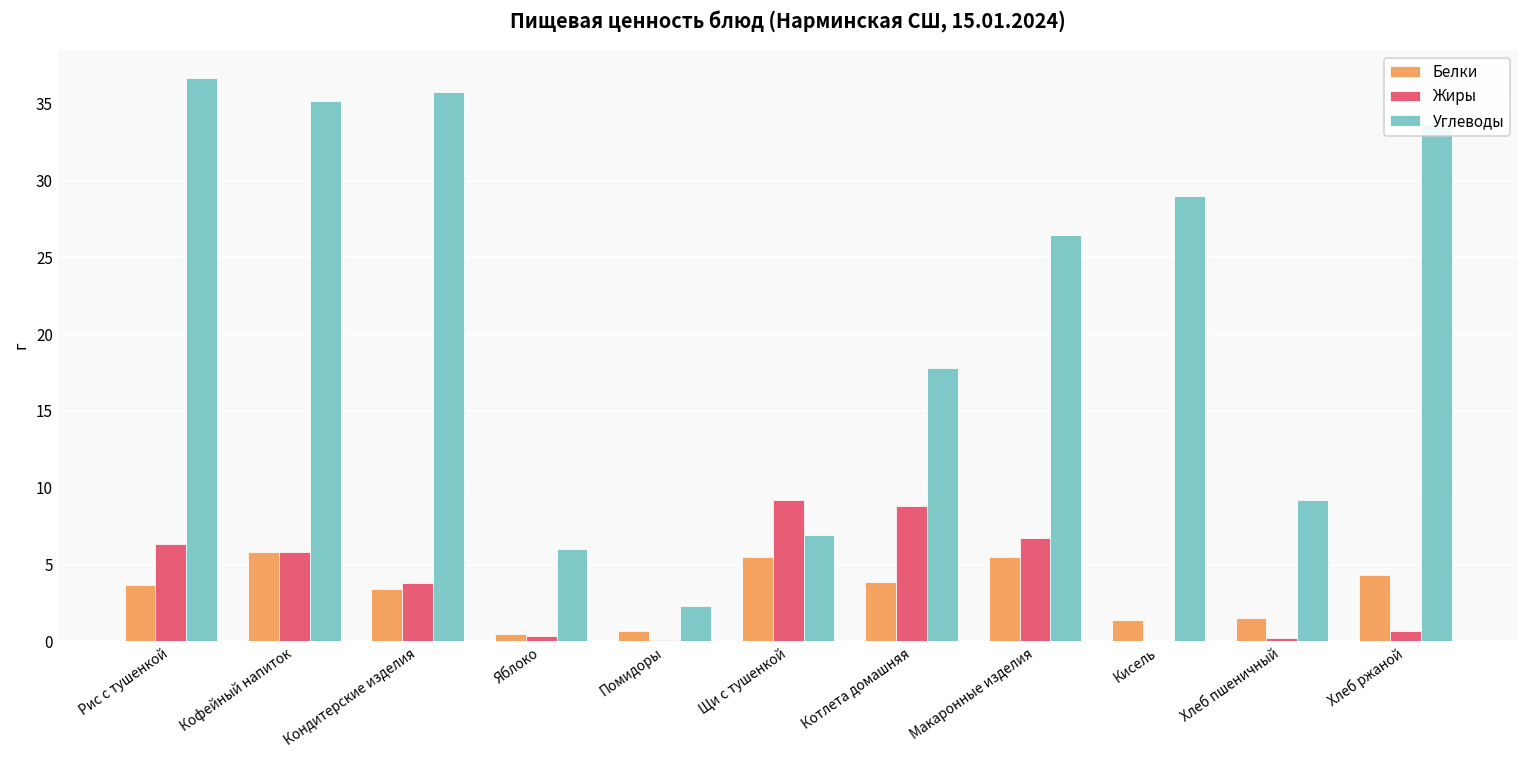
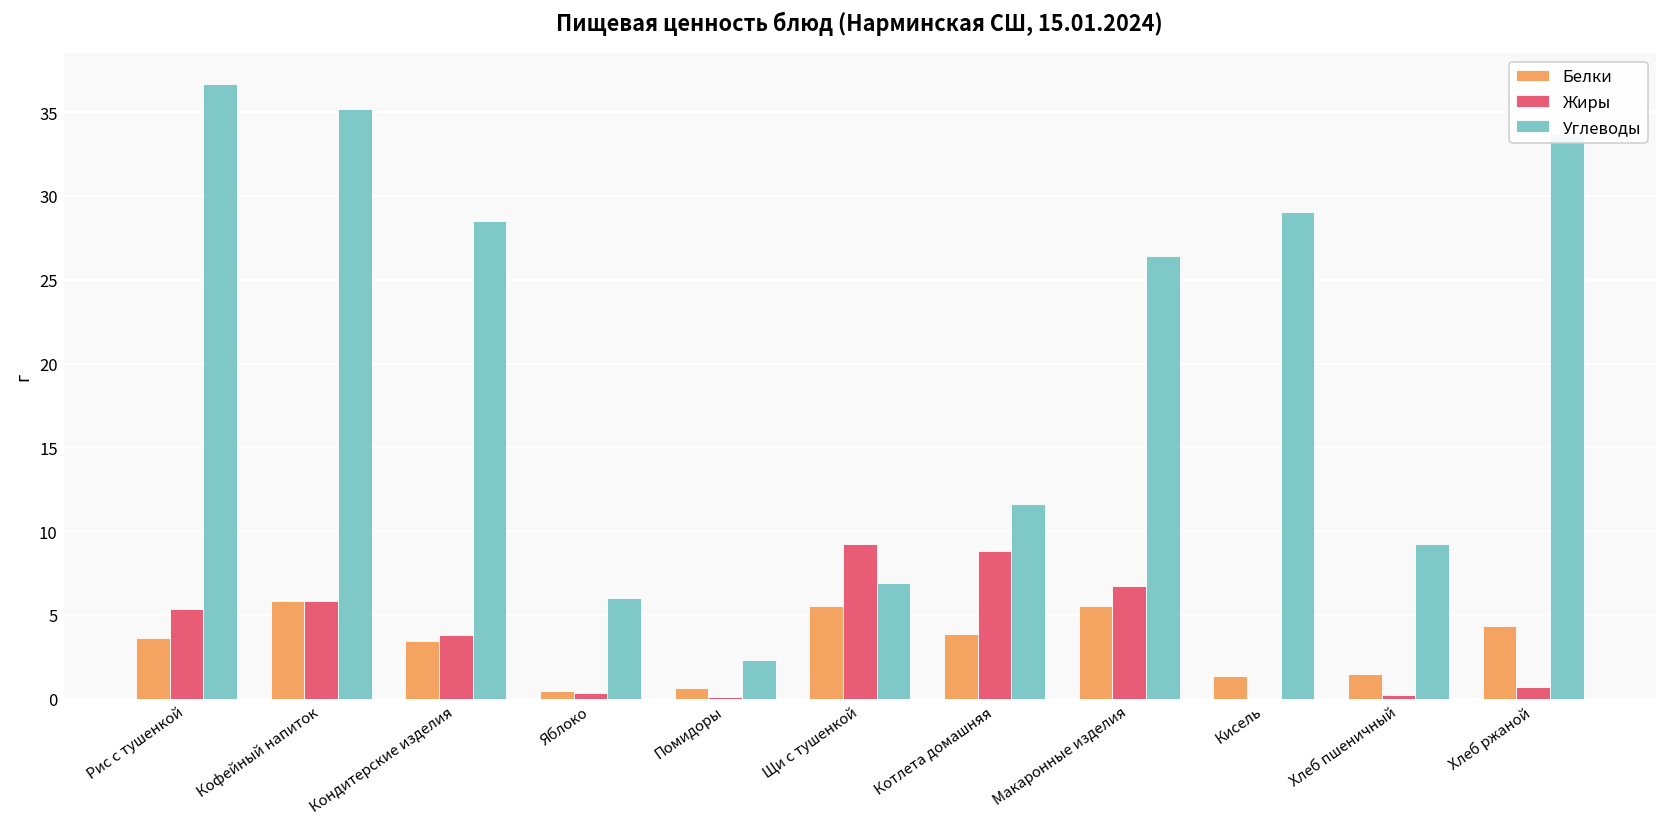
Жиры, Рис с тушенкой: 6.3 -> 5.4
Углеводы, Кондитерские изделия: 35.8 -> 28.5
Углеводы, Котлета домашняя: 17.8 -> 11.6
